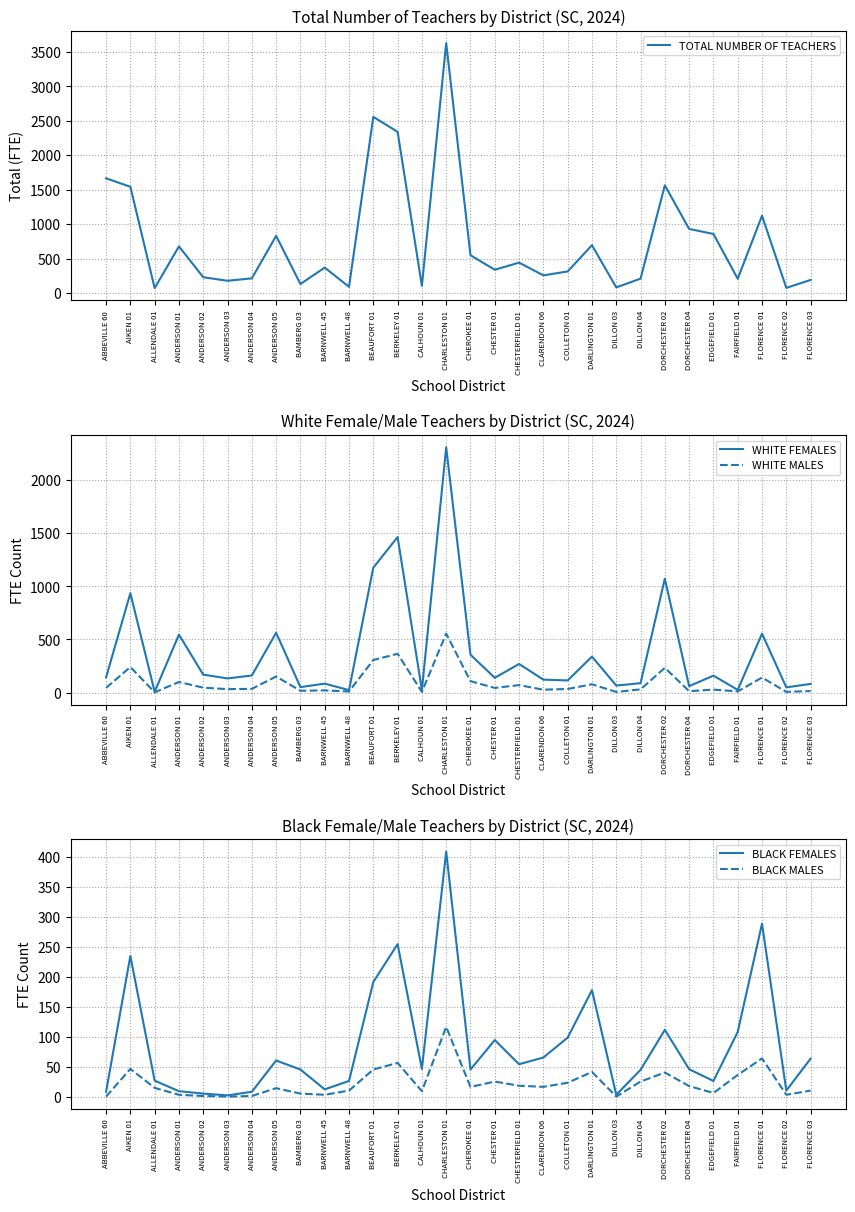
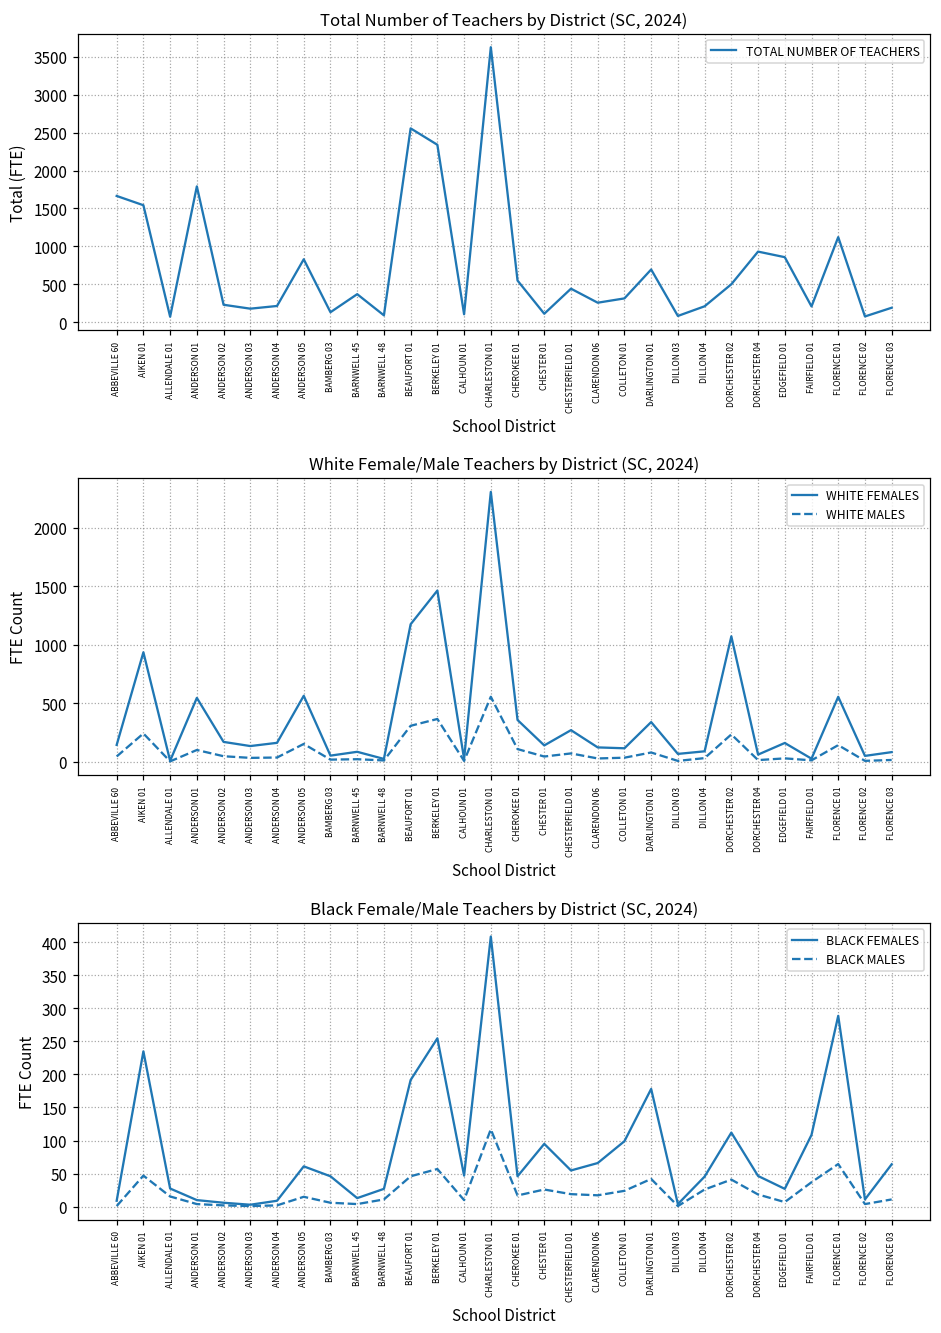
Total Number of Teachers by District (SC, 2024), ANDERSON 01: 700 -> 1800
Total Number of Teachers by District (SC, 2024), CHESTER 01: 300 -> 100
Total Number of Teachers by District (SC, 2024), DORCHESTER 02: 1600 -> 500
